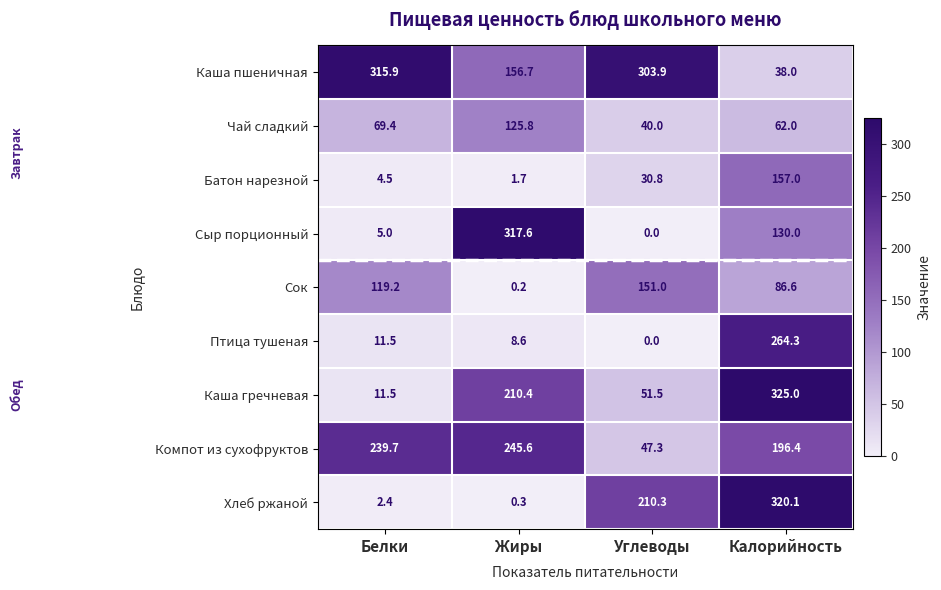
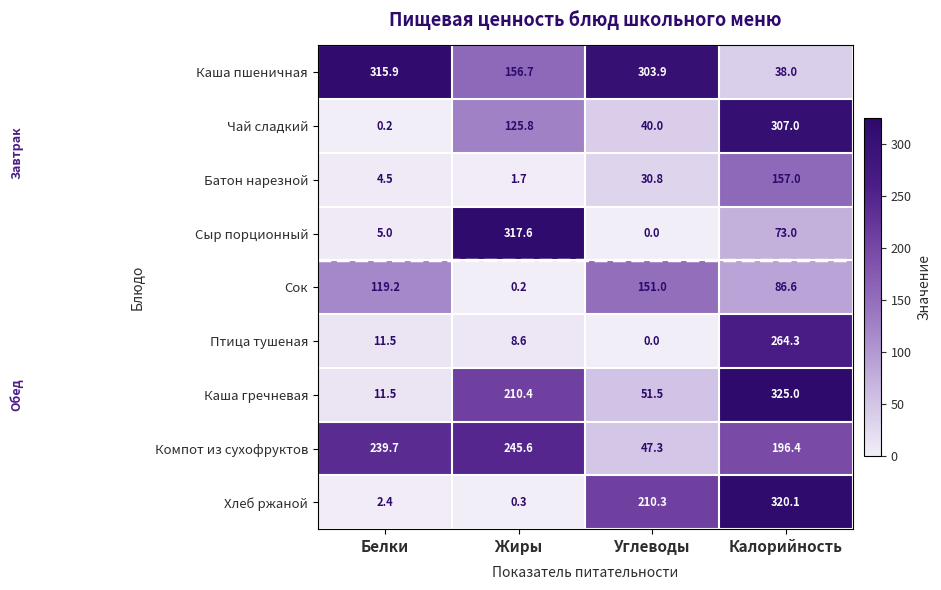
Чай сладкий, Белки: 69.4 -> 0.2
Чай сладкий, Калорийность: 62.0 -> 307.0
Сыр порционный, Калорийность: 130.0 -> 73.0
